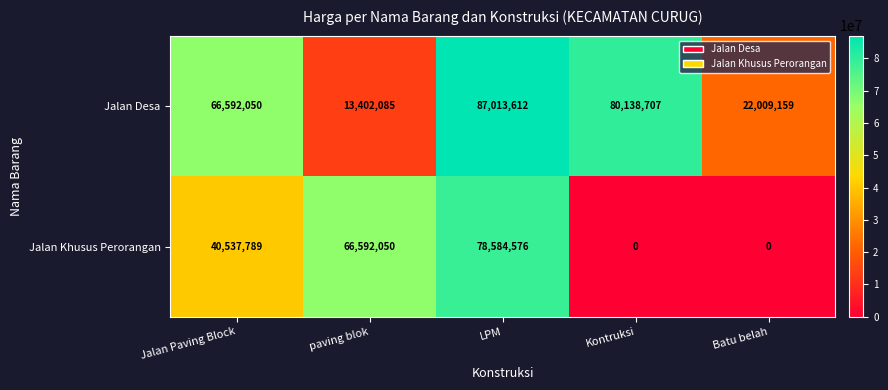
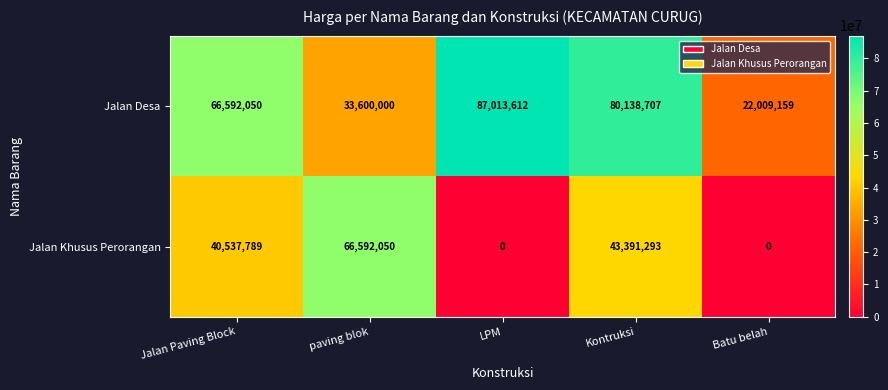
Jalan Desa, paving blok: 13,402,085 -> 33,600,000
Jalan Khusus Perorangan, LPM: 78,584,576 -> 0
Jalan Khusus Perorangan, Kontruksi: 0 -> 43,391,293
